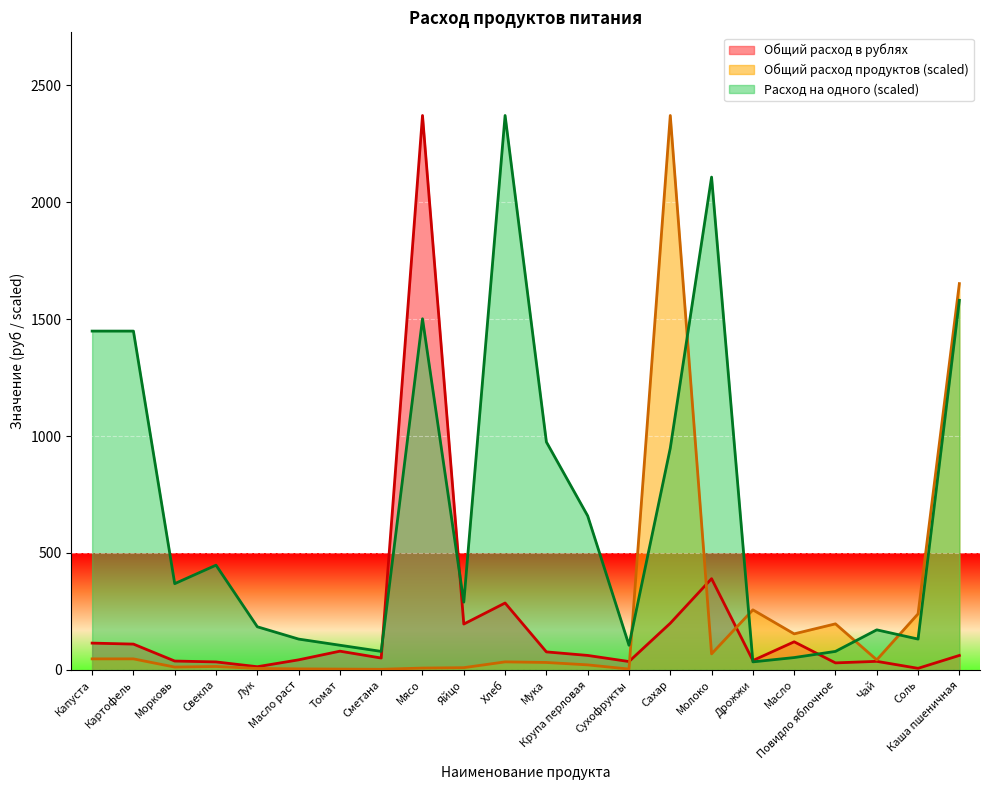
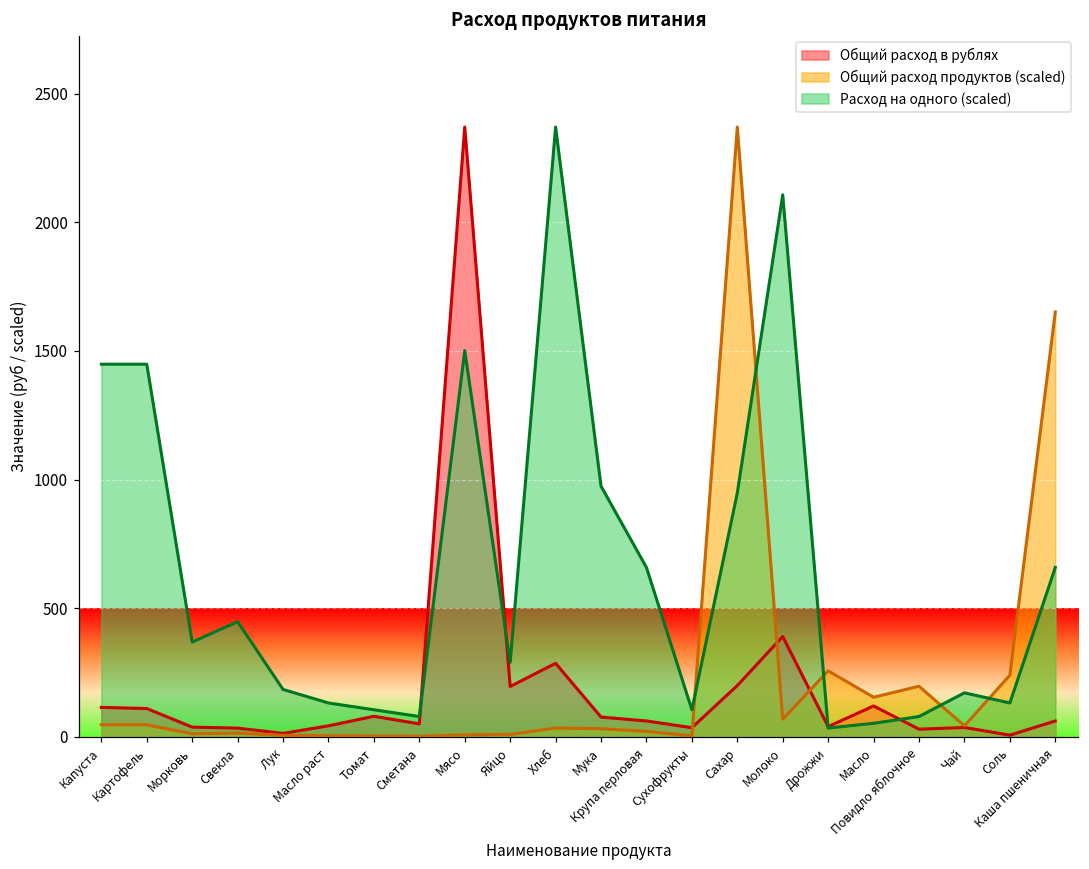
Расход на одного (scaled), Каша пшеничная: 1580 -> 660
